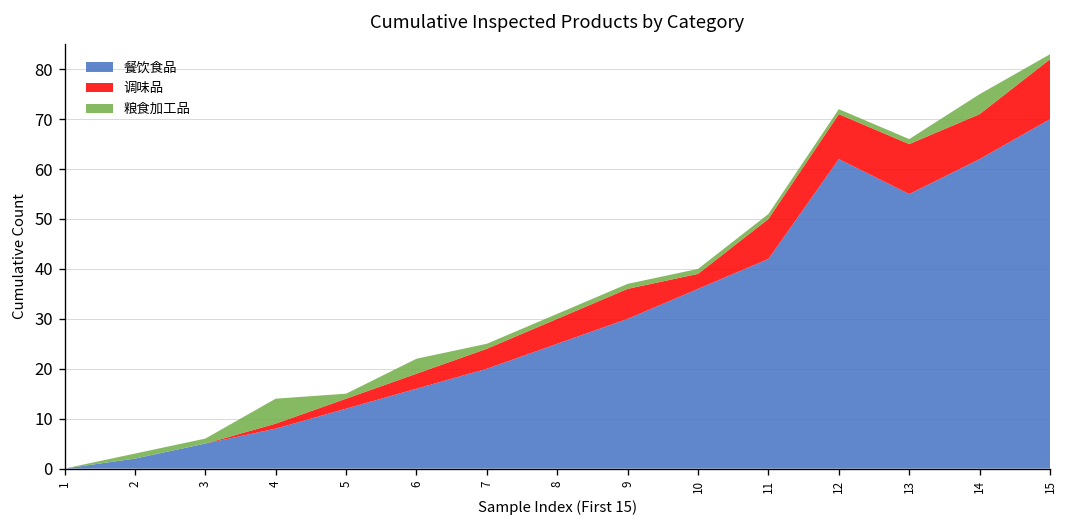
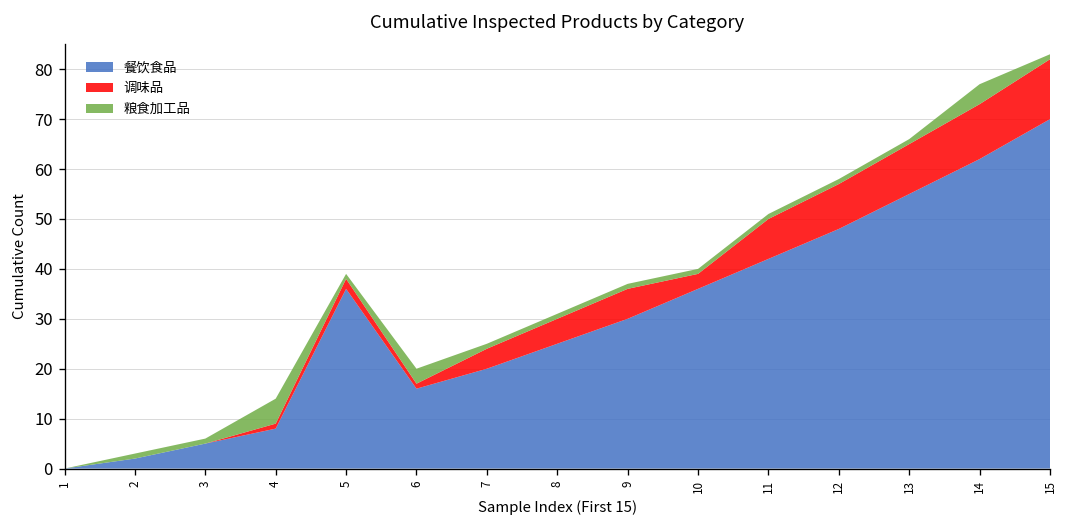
餐饮食品, 5: 12 -> 36
调味品, 6: 3 -> 1
餐饮食品, 12: 62 -> 48
调味品, 14: 9 -> 11
